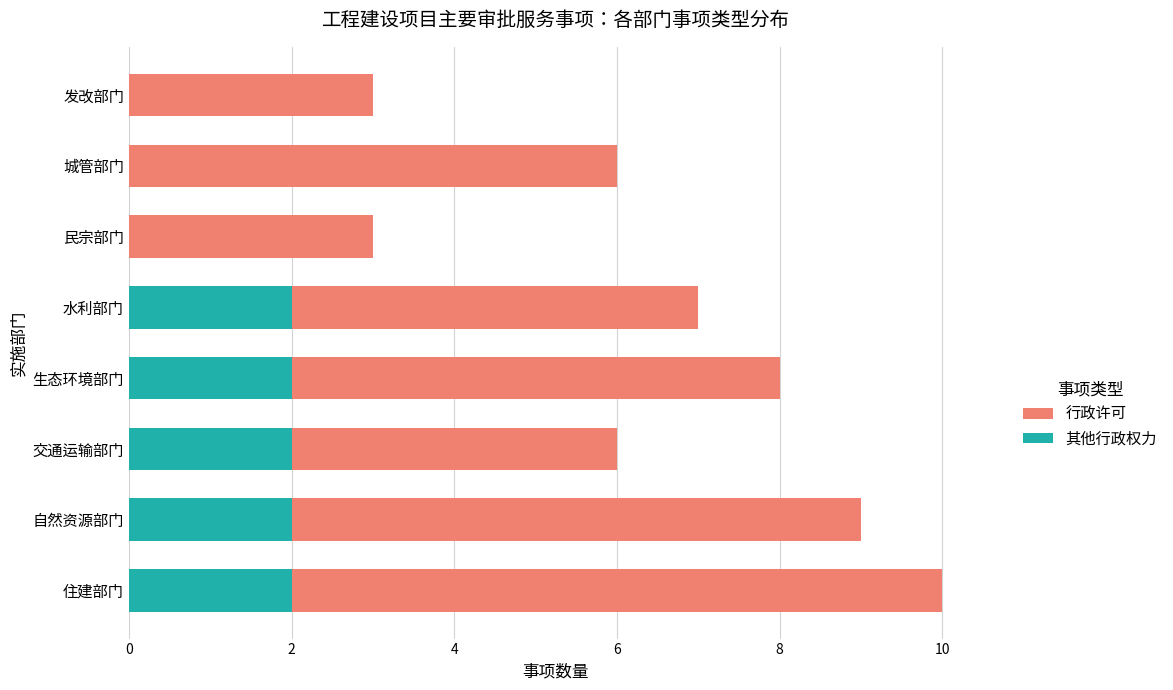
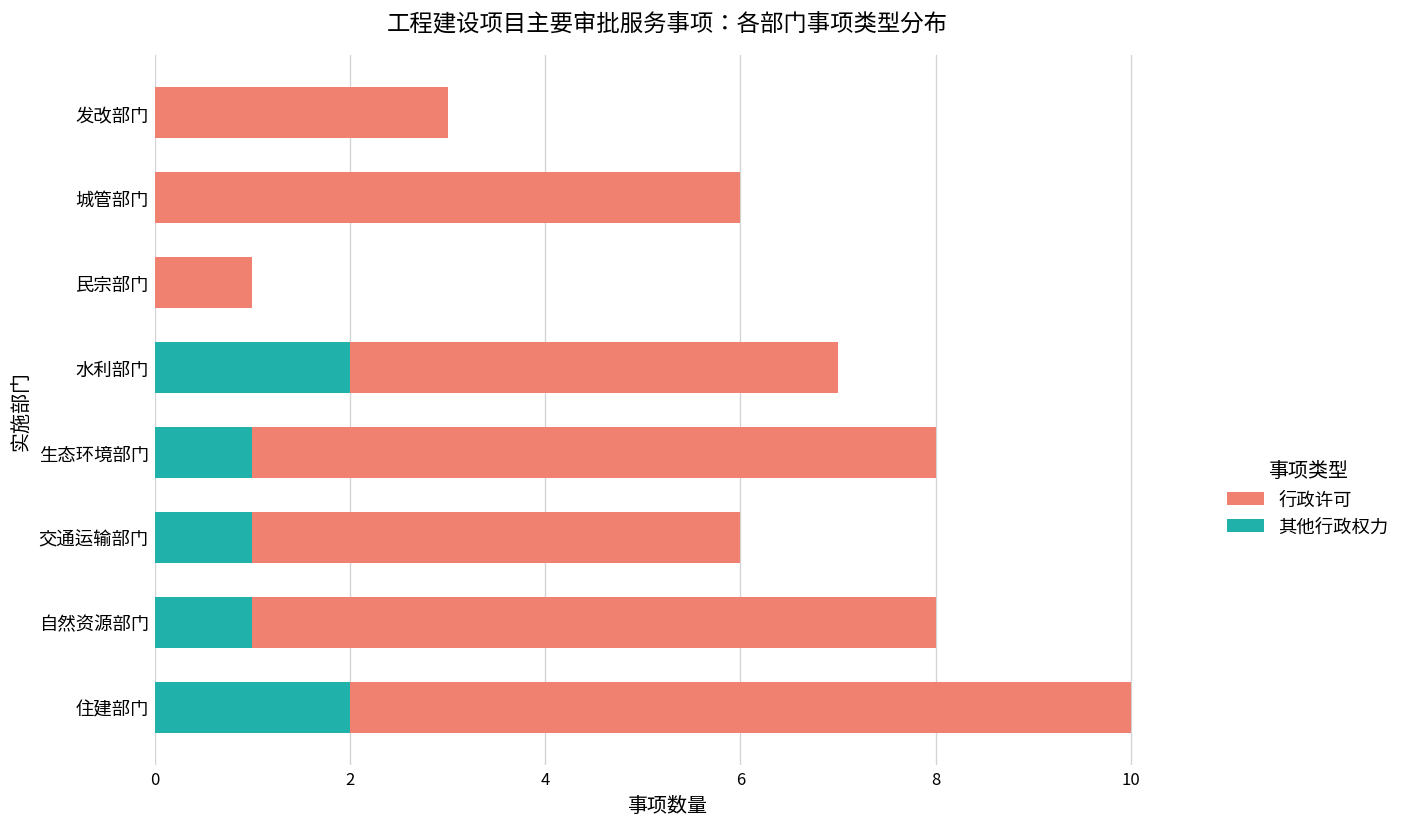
行政许可, 民宗部门: 3 -> 1
其他行政权力, 生态环境部门: 2 -> 1
其他行政权力, 交通运输部门: 2 -> 1
行政许可, 自然资源部门: 9 -> 8
其他行政权力, 自然资源部门: 2 -> 1
